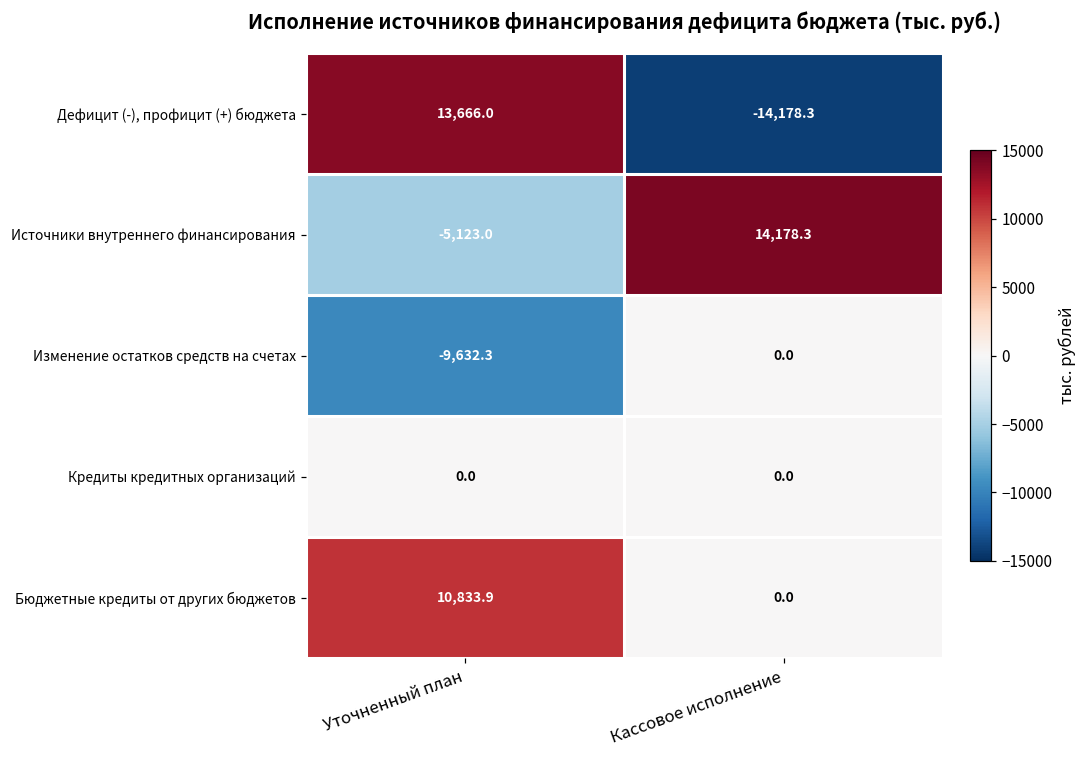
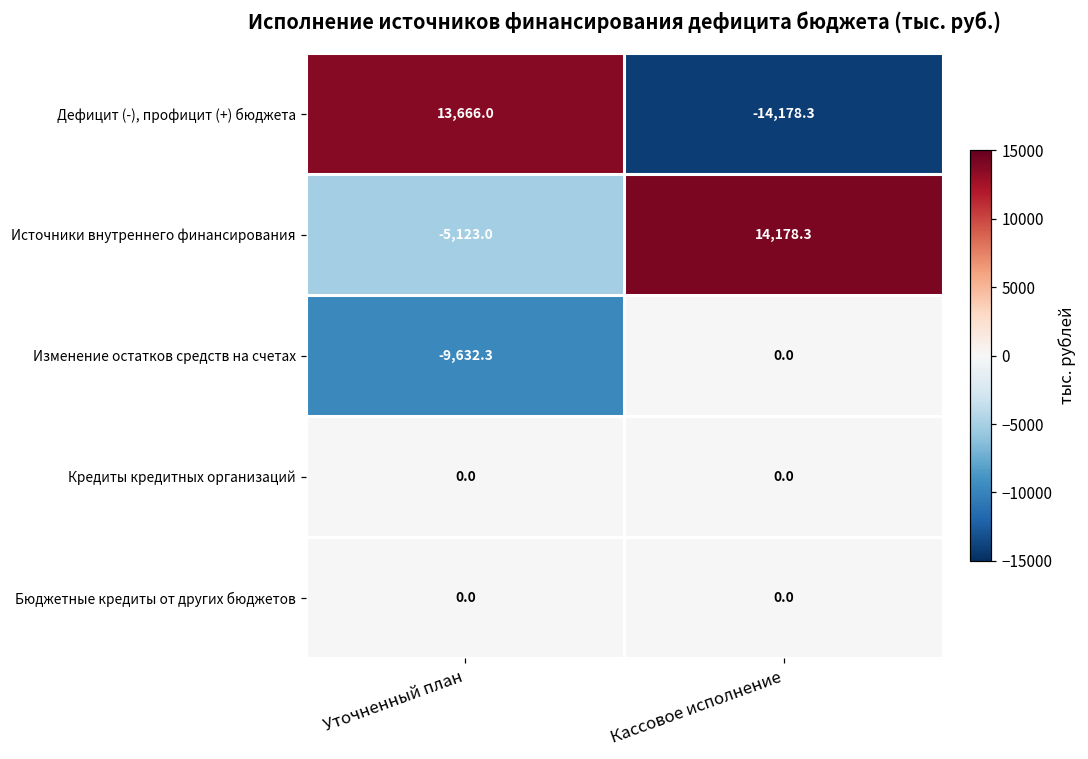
Бюджетные кредиты от других бюджетов, Уточненный план: 10,833.9 -> 0.0
